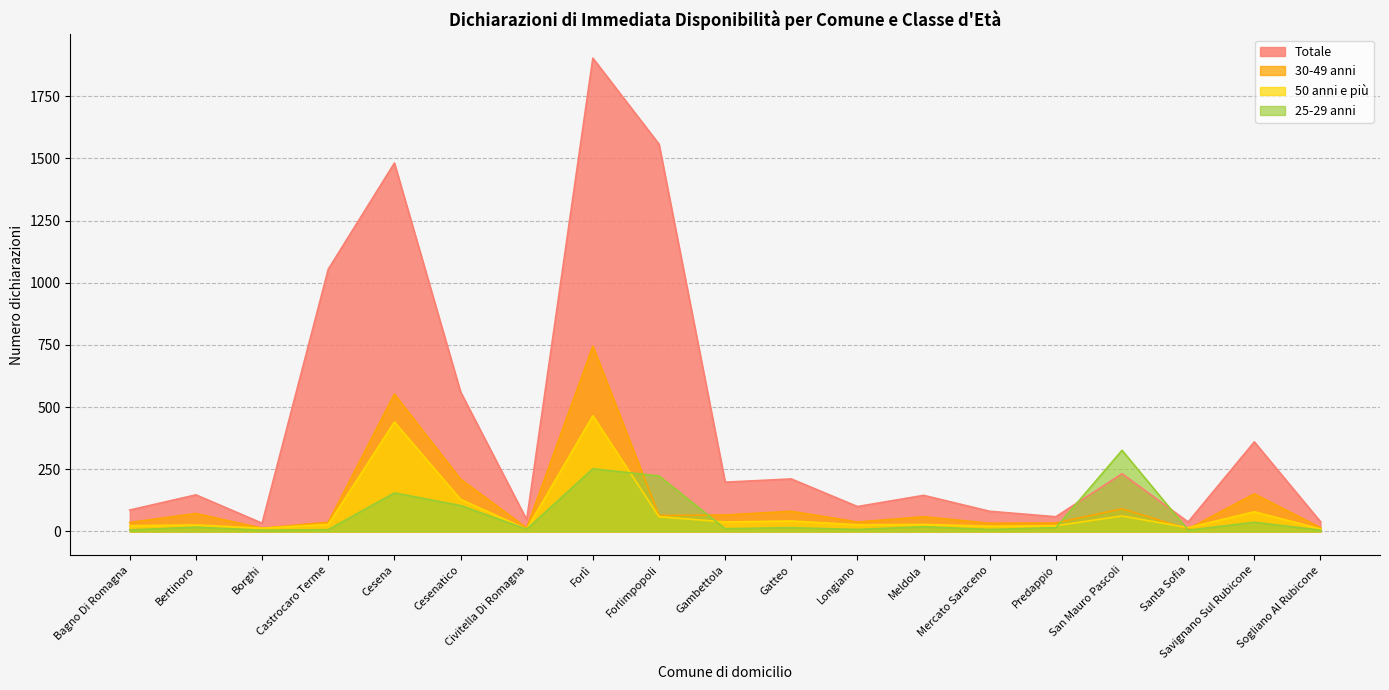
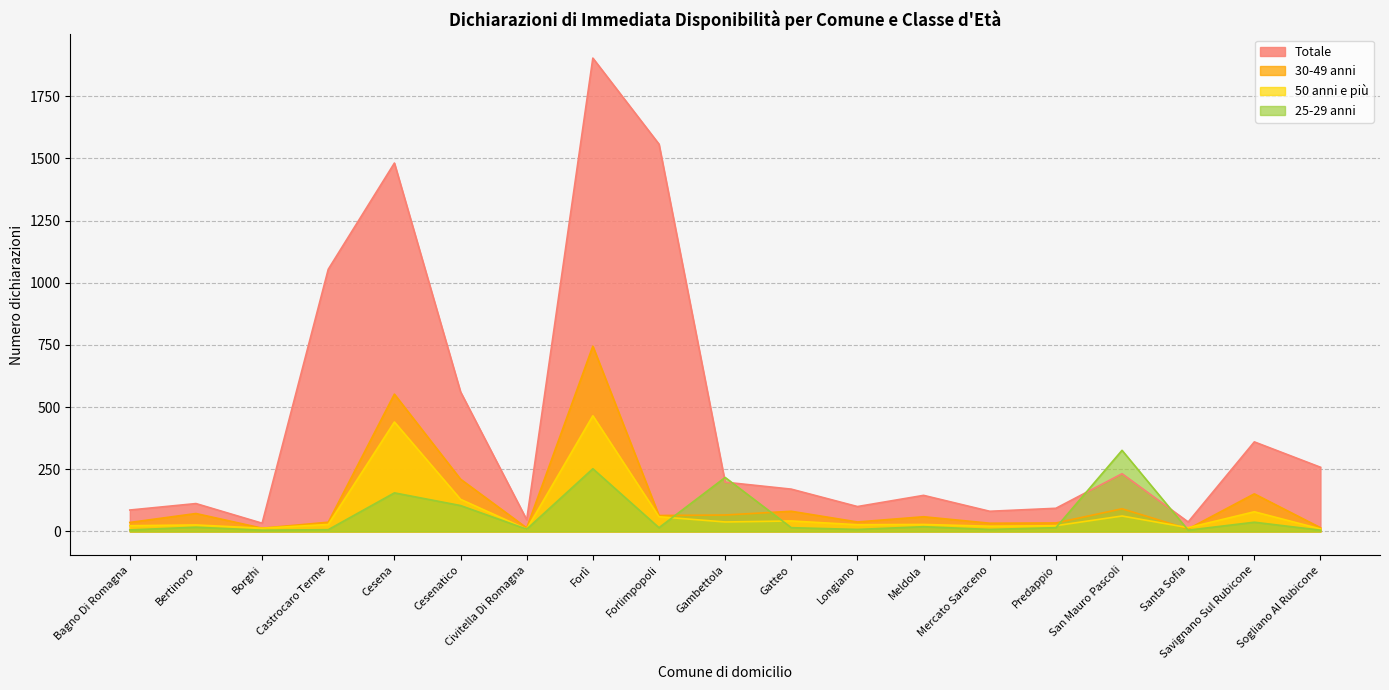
Totale, Bertinoro: 150 -> 110
25-29 anni, Forlimpopoli: 220 -> 20
25-29 anni, Gambettola: 10 -> 220
Totale, Gatteo: 210 -> 170
Totale, Predappio: 60 -> 90
Totale, Sogliano Al Rubicone: 40 -> 260
